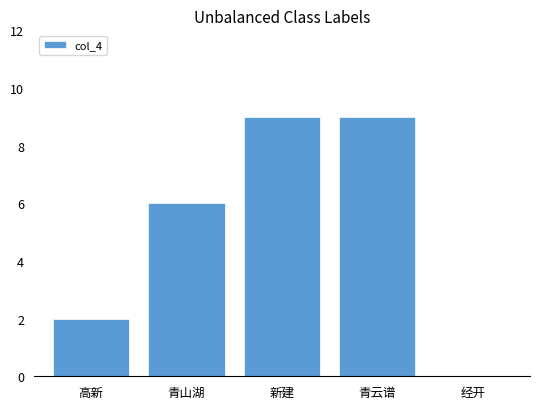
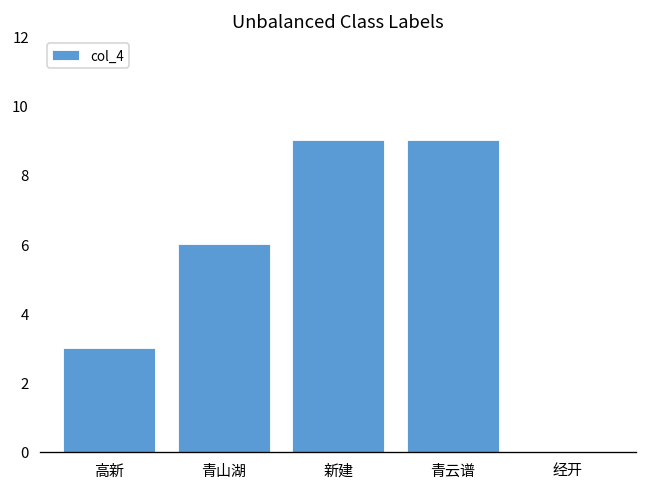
高新: 2 -> 3
